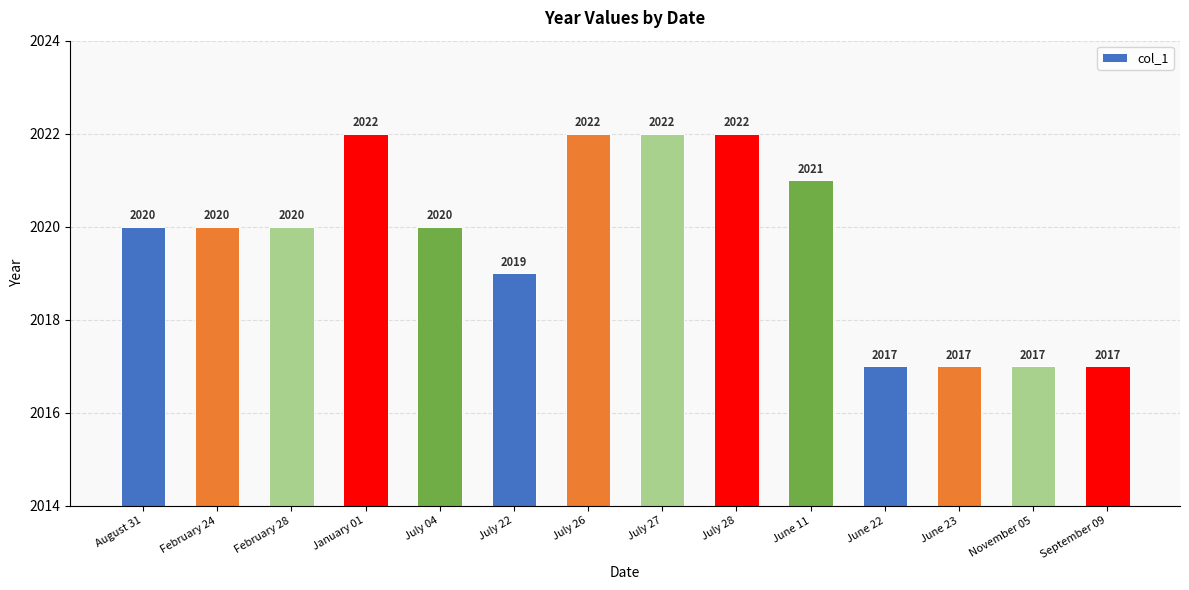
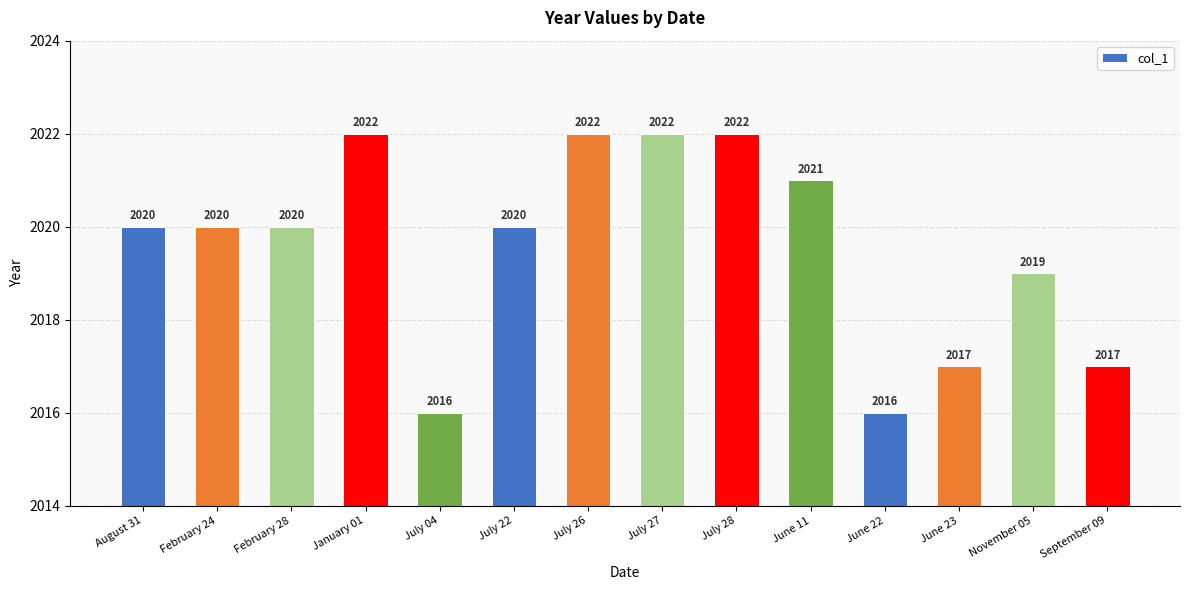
July 04: 2020 -> 2016
July 22: 2019 -> 2020
June 22: 2017 -> 2016
November 05: 2017 -> 2019
